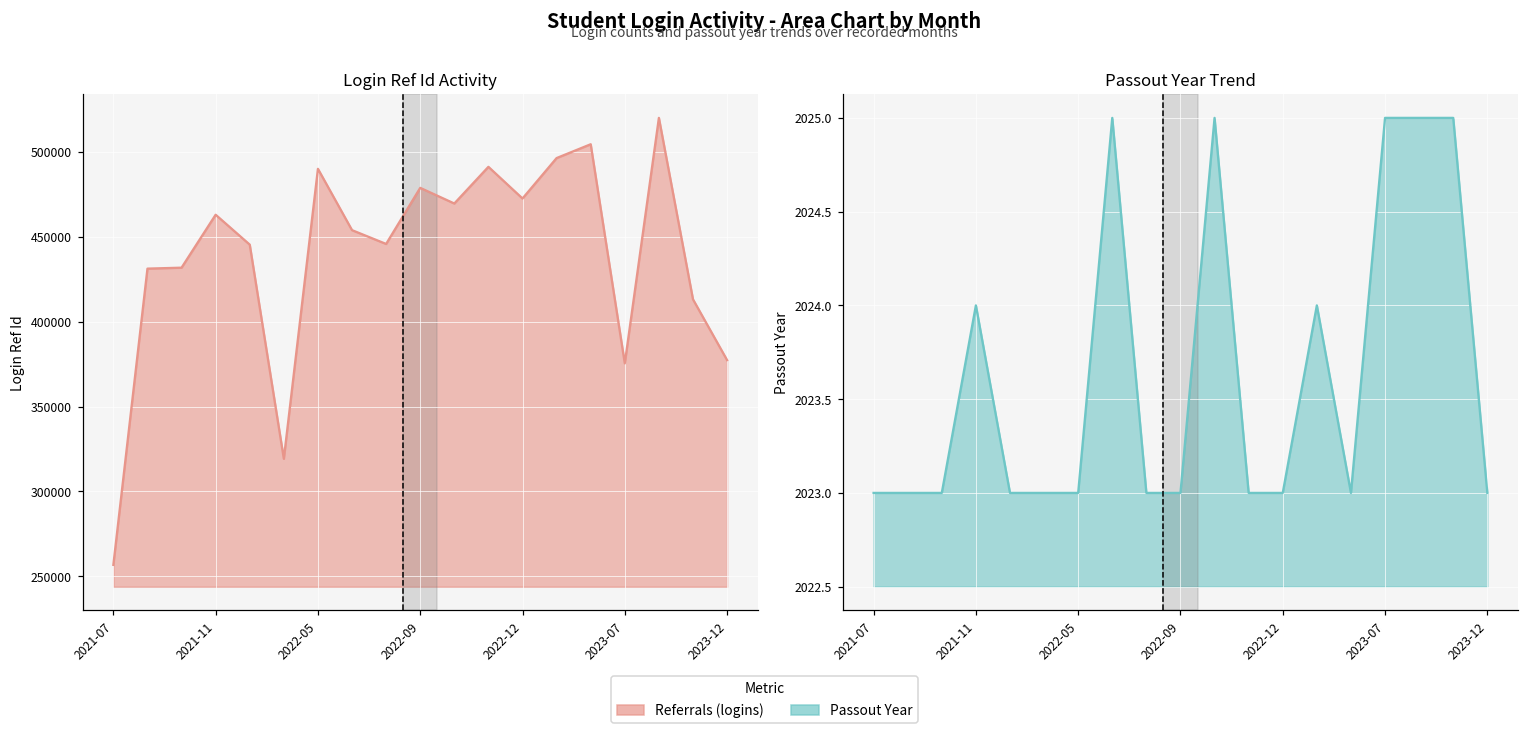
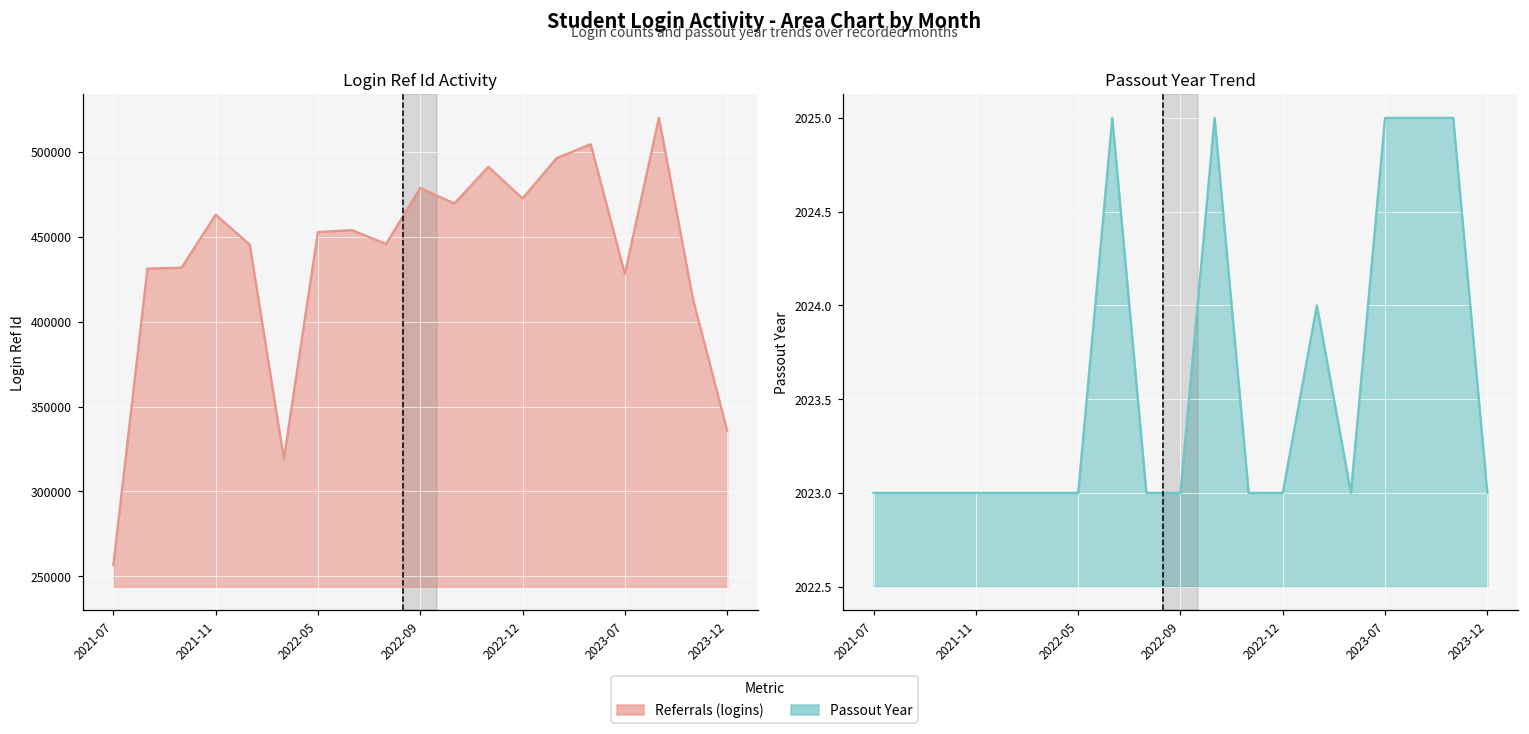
Login Ref Id Activity, 2022-05: 490000 -> 453000
Login Ref Id Activity, 2023-07: 375000 -> 428000
Login Ref Id Activity, 2023-12: 377000 -> 336000
Passout Year Trend, 2021-11: 2024 -> 2023
